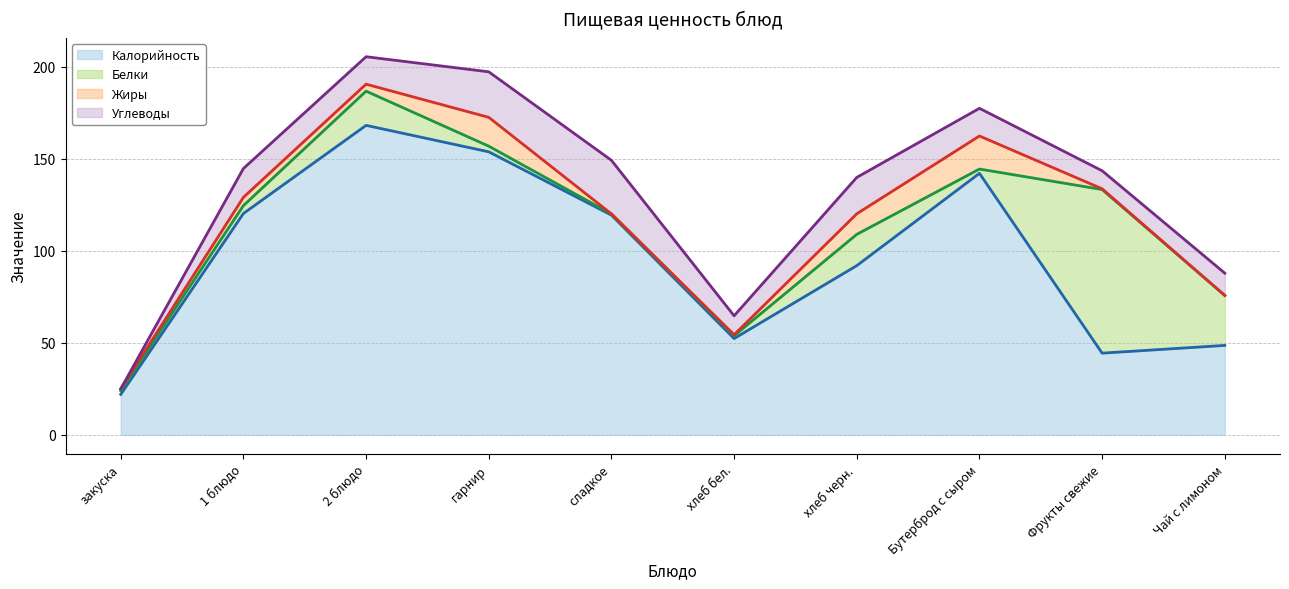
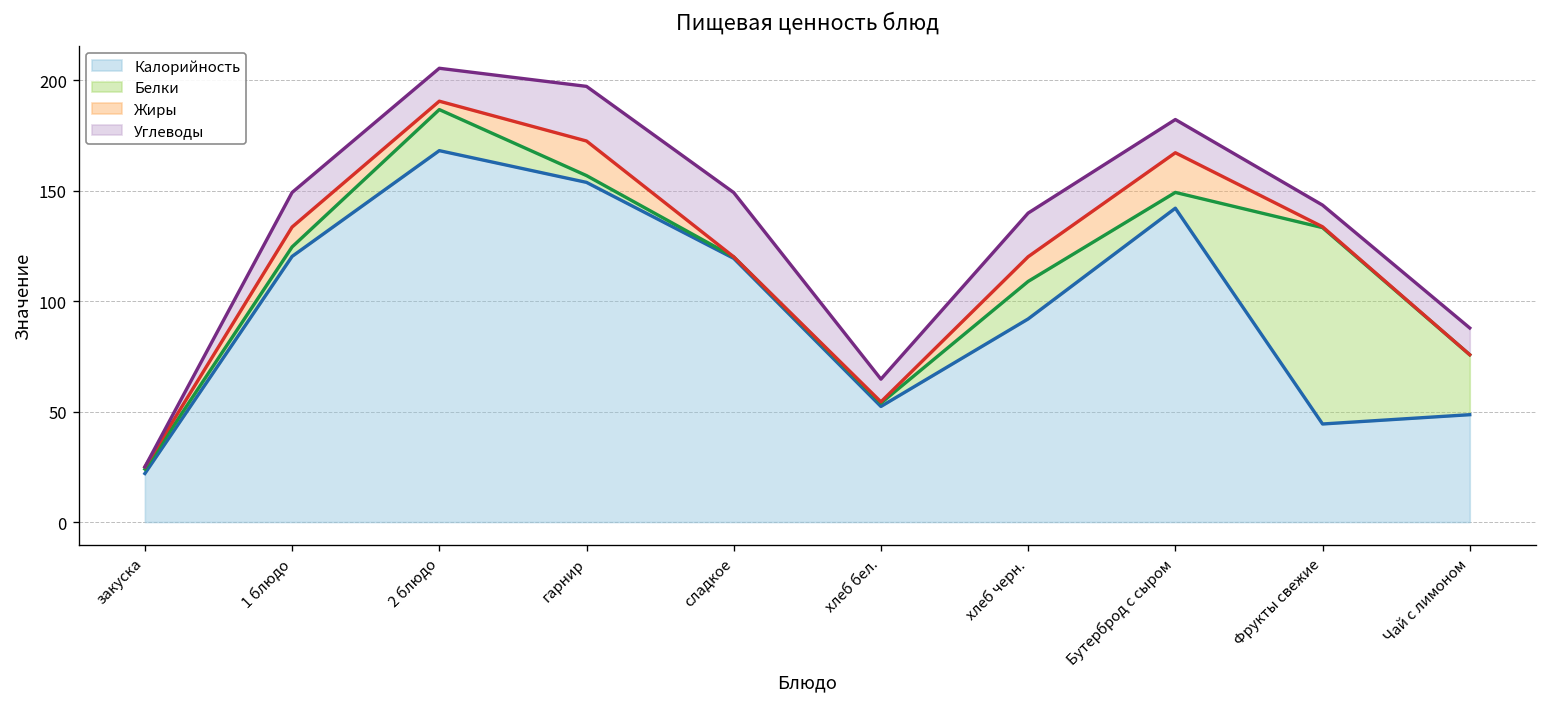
Жиры, 1 блюдо: 5 -> 9
Белки, Бутерброд с сыром: 2 -> 7
